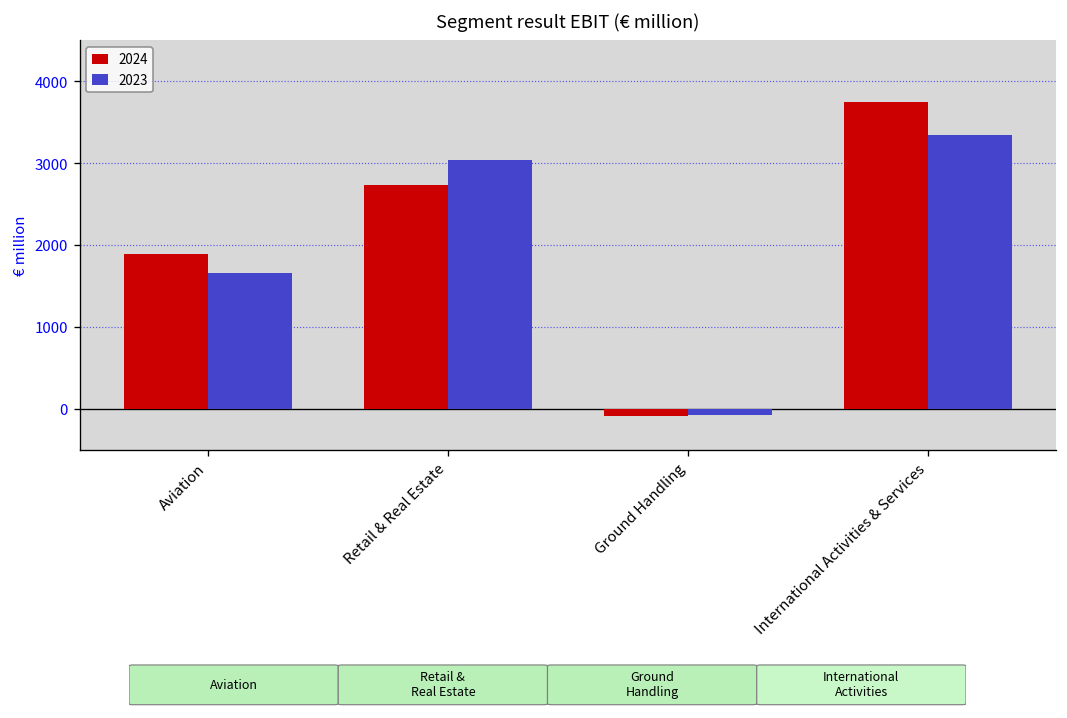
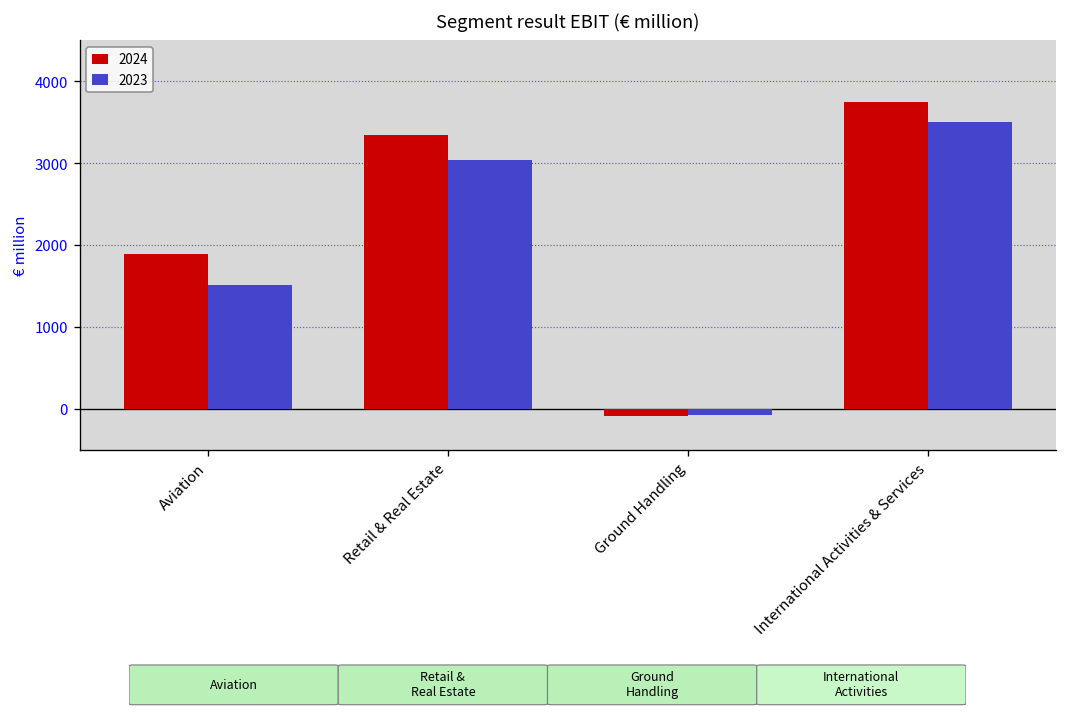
2023, Aviation: 1700 -> 1500
2024, Retail & Real Estate: 2700 -> 3400
2023, International Activities & Services: 3300 -> 3500
